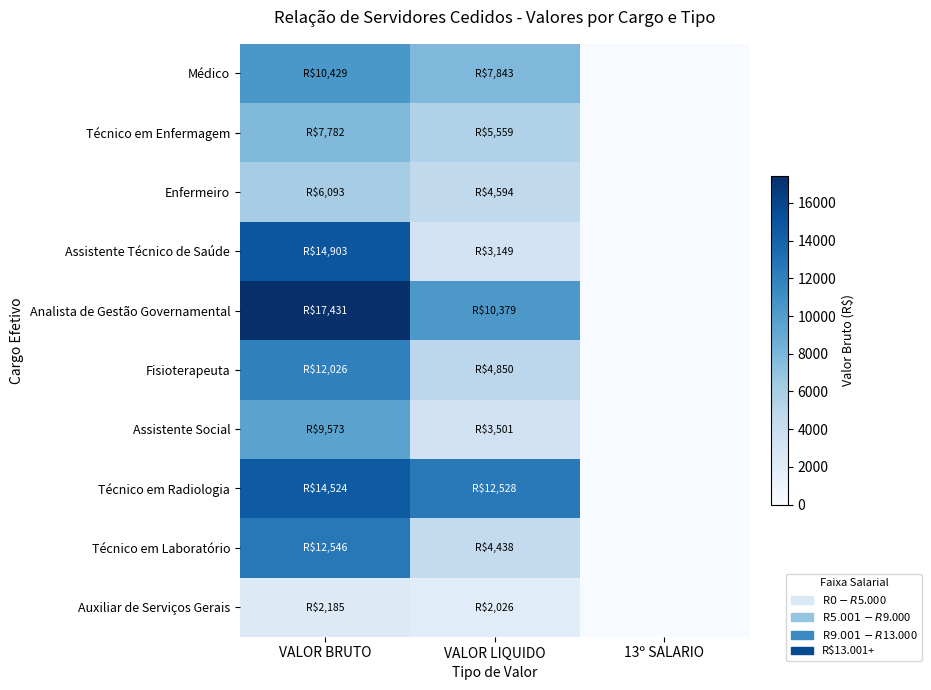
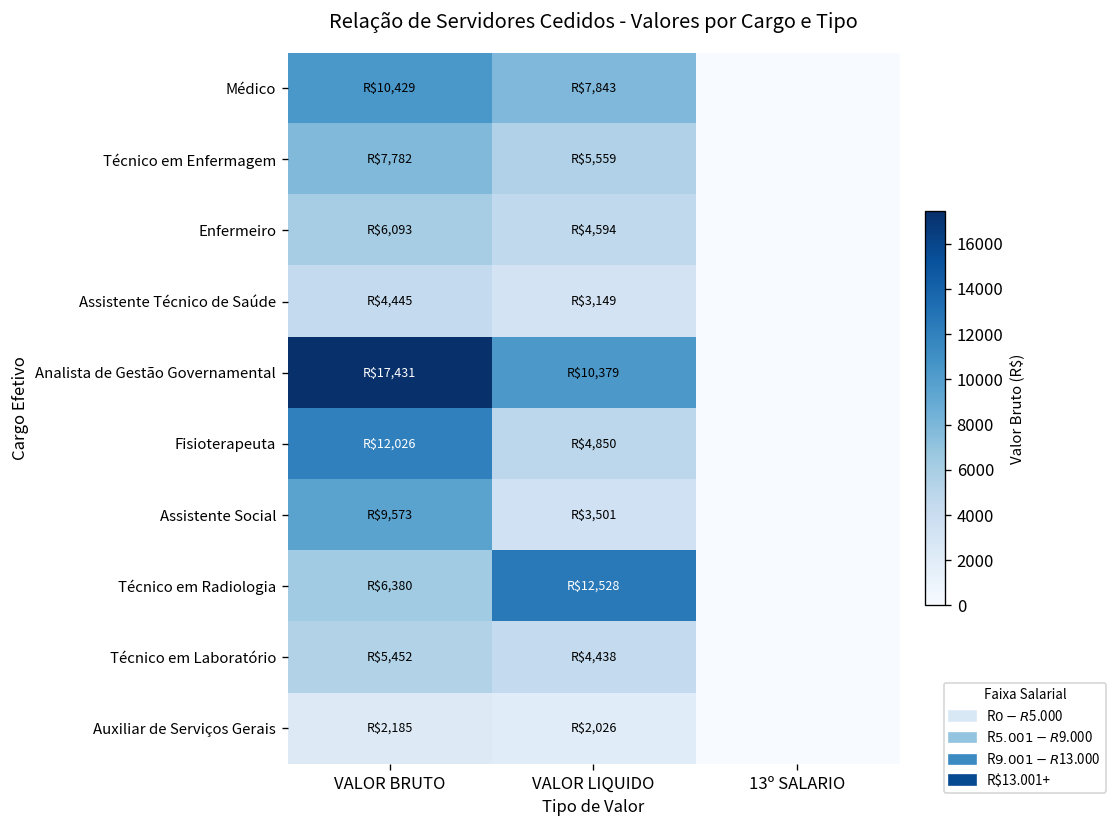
Assistente Técnico de Saúde, VALOR BRUTO: $14,903 -> $4,445
Técnico em Radiologia, VALOR BRUTO: $14,524 -> $6,380
Técnico em Laboratório, VALOR BRUTO: $12,546 -> $5,452
